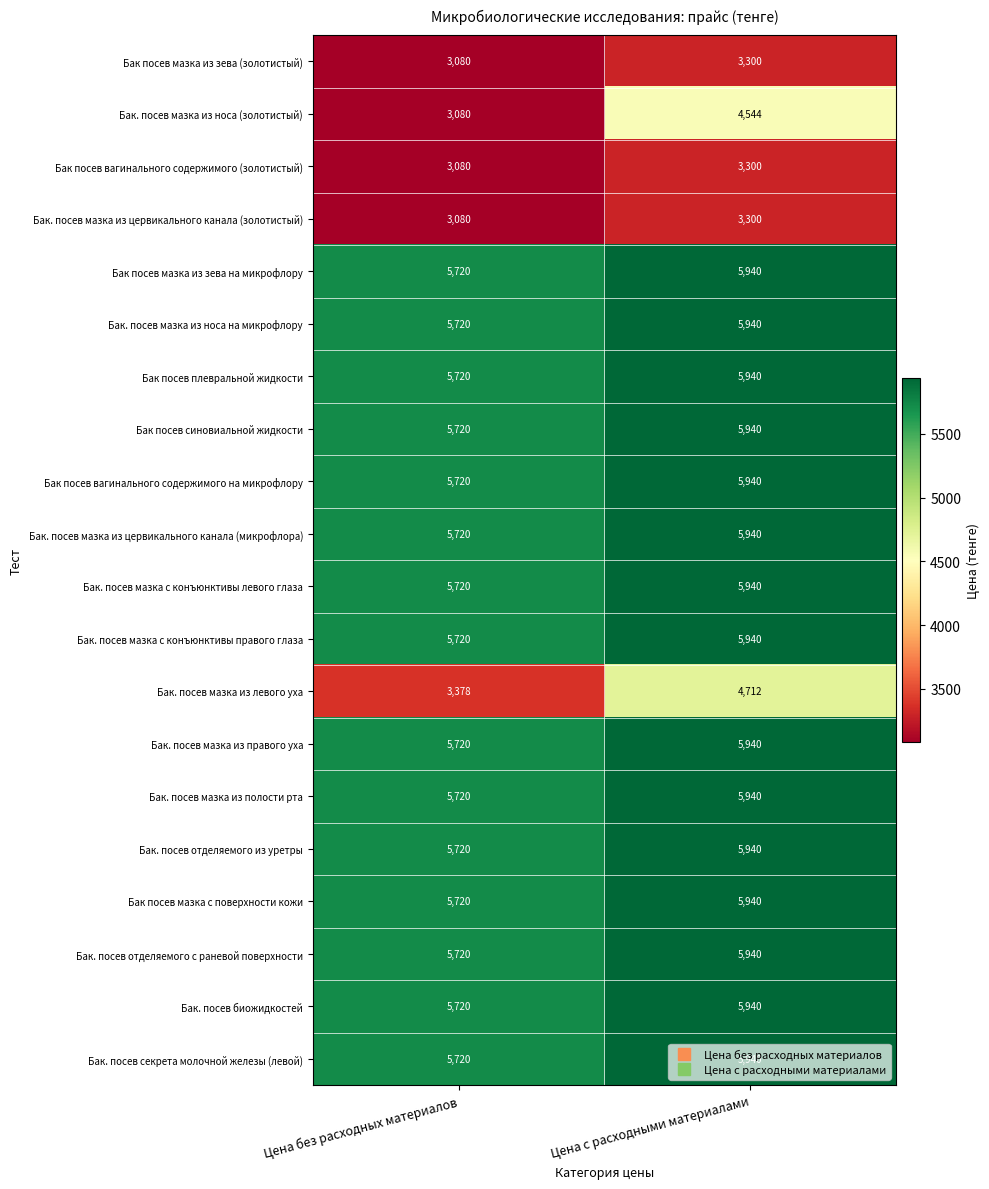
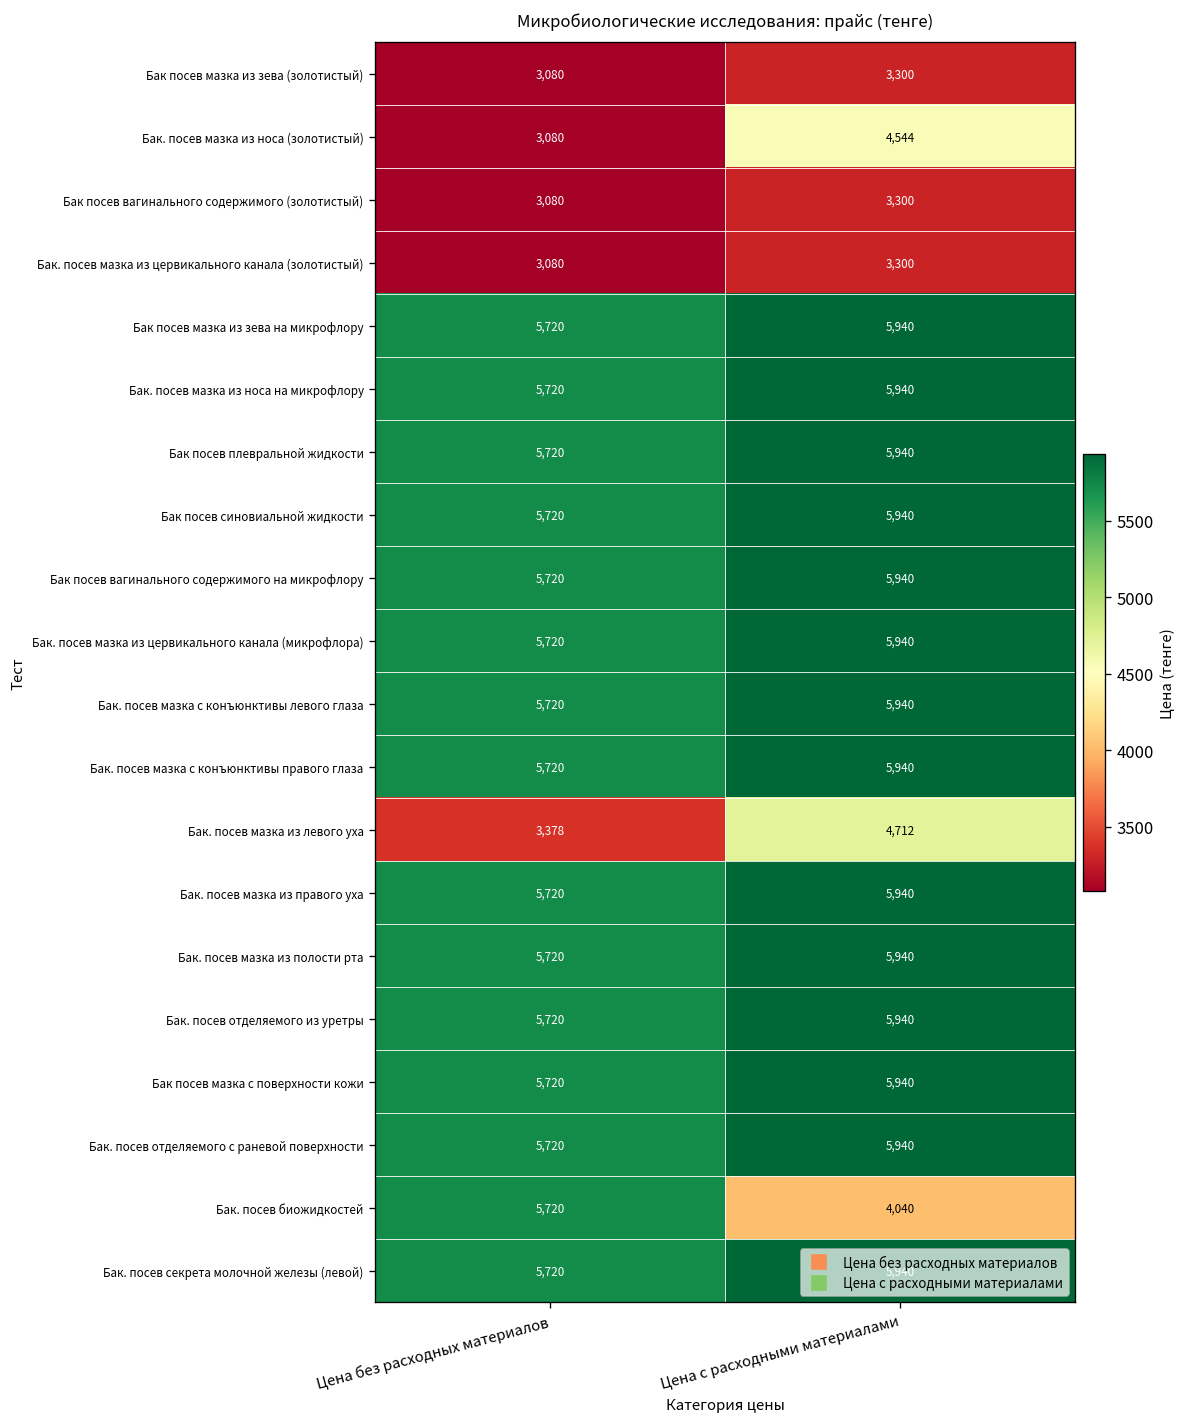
Бак. посев биожидкостей, Цена с расходными материалами: 5,940 -> 4,040
